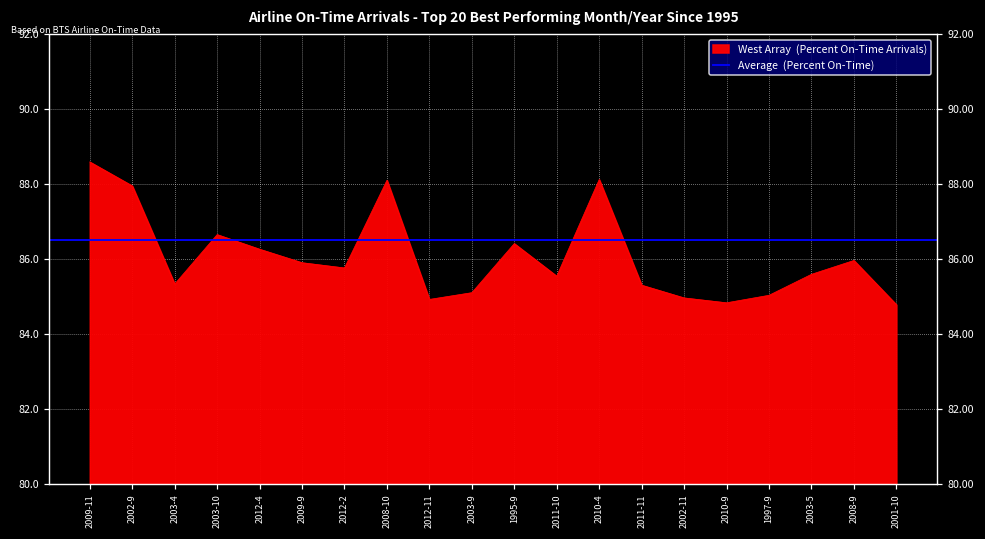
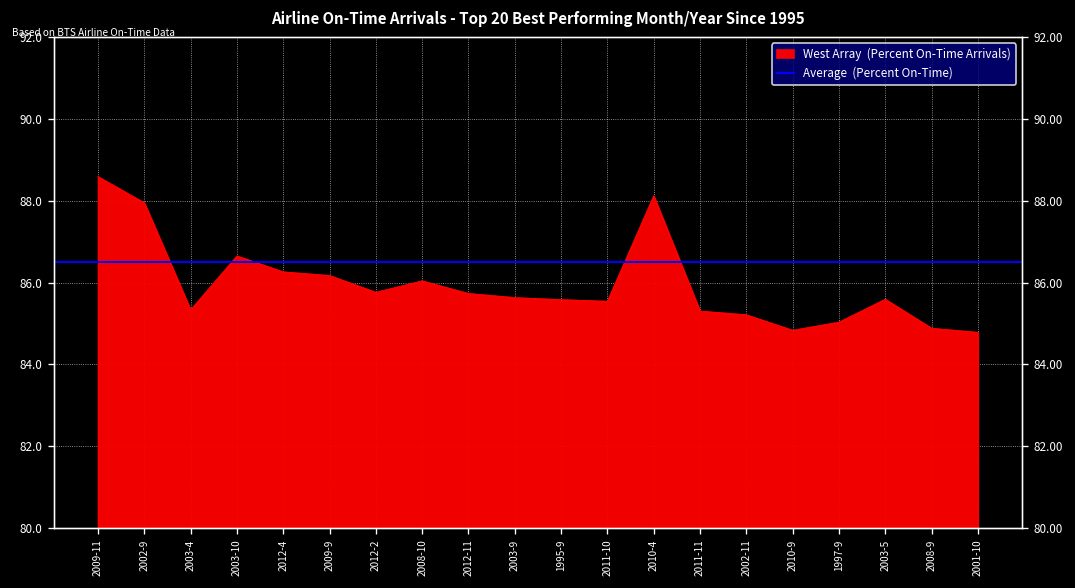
2009-9: 85.9 -> 86.2
2008-10: 88.1 -> 86.0
2012-11: 84.9 -> 85.7
2003-9: 85.1 -> 85.6
1995-9: 86.4 -> 85.6
2002-11: 85.0 -> 85.2
2008-9: 86.0 -> 84.9
